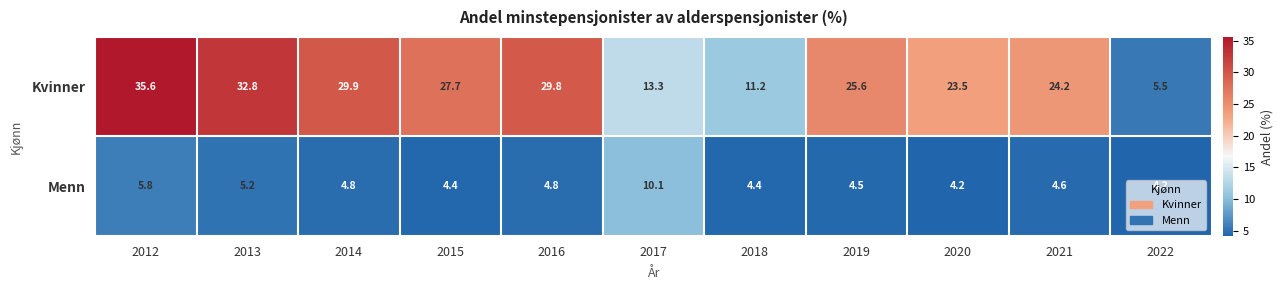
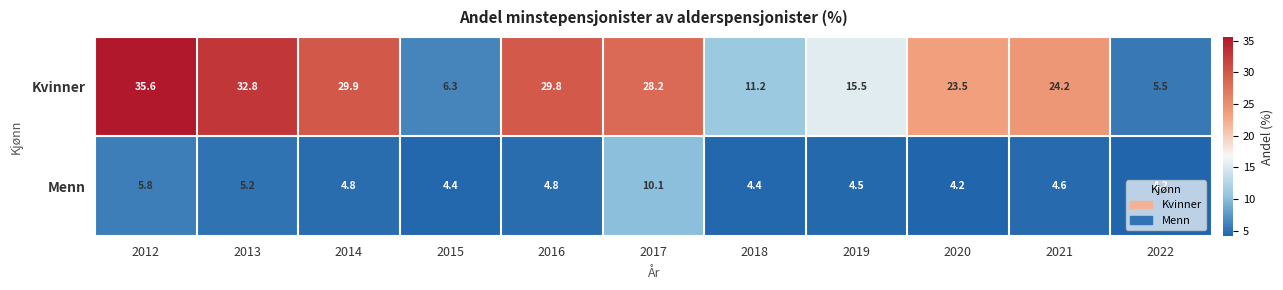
Kvinner, 2015: 27.7 -> 6.3
Kvinner, 2017: 13.3 -> 28.2
Kvinner, 2019: 25.6 -> 15.5
